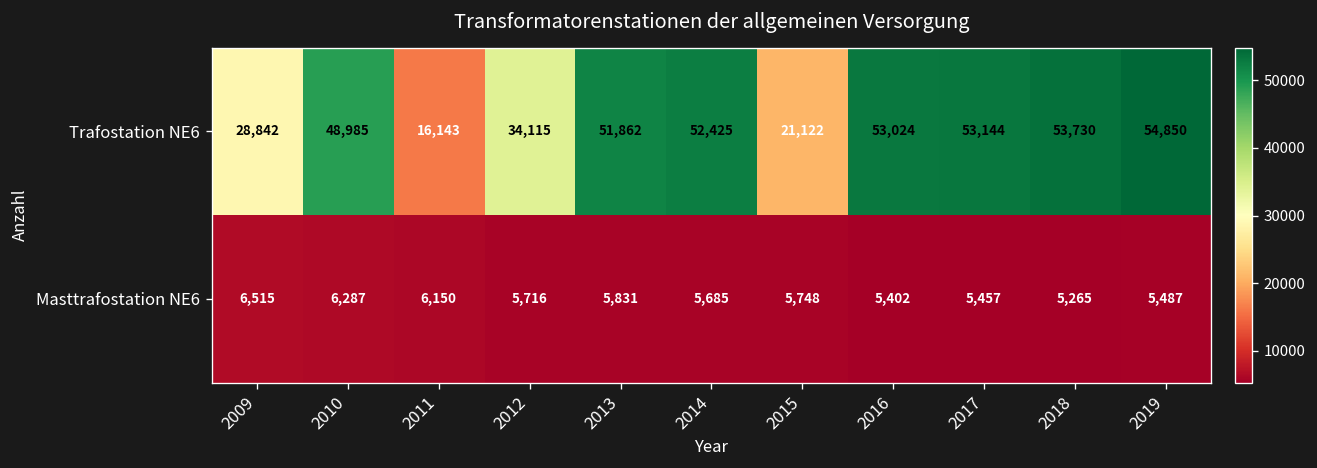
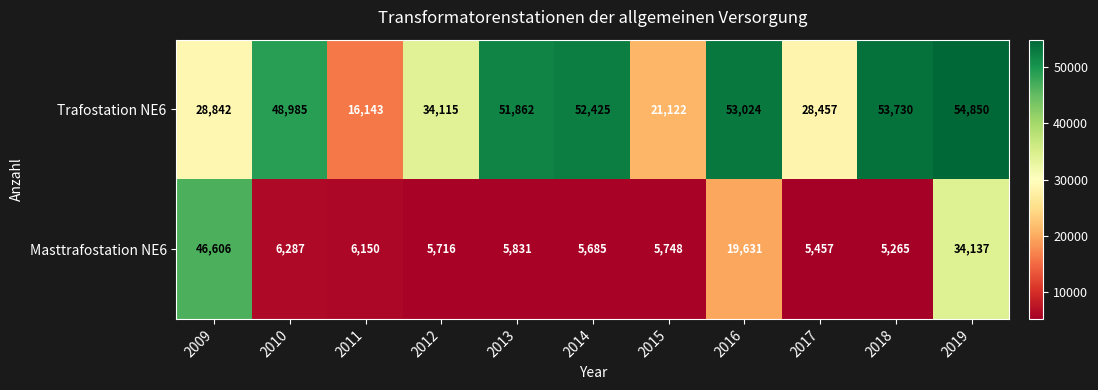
Trafostation NE6, 2017: 53,144 -> 28,457
Masttrafostation NE6, 2009: 6,515 -> 46,606
Masttrafostation NE6, 2016: 5,402 -> 19,631
Masttrafostation NE6, 2019: 5,487 -> 34,137
